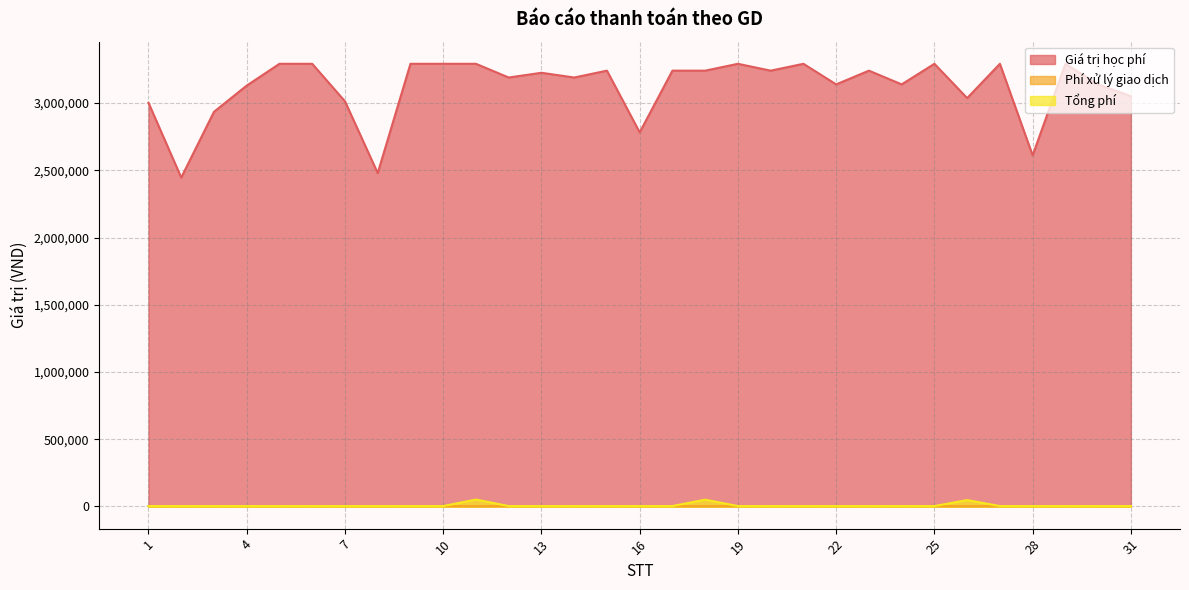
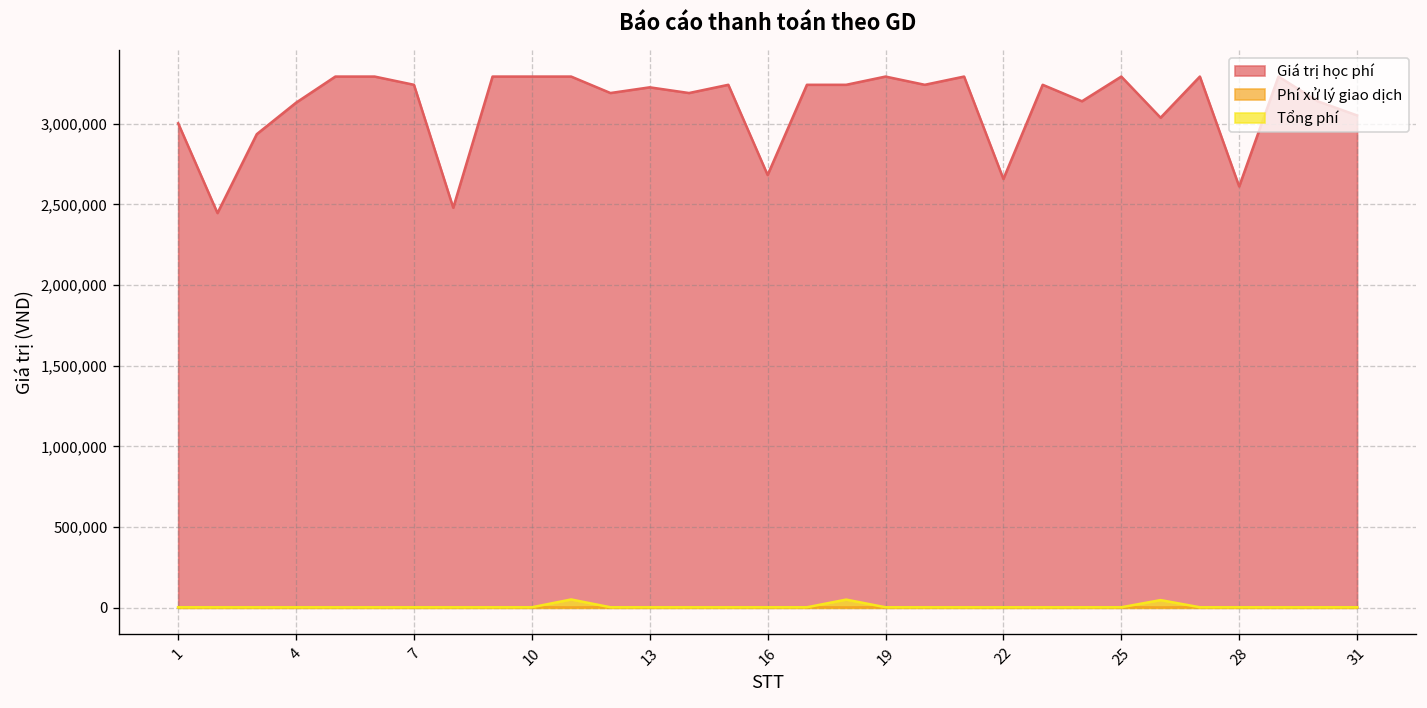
Giá trị học phí, 7: 3,010,000 -> 3,240,000
Giá trị học phí, 16: 2,780,000 -> 2,680,000
Giá trị học phí, 22: 3,140,000 -> 2,660,000
